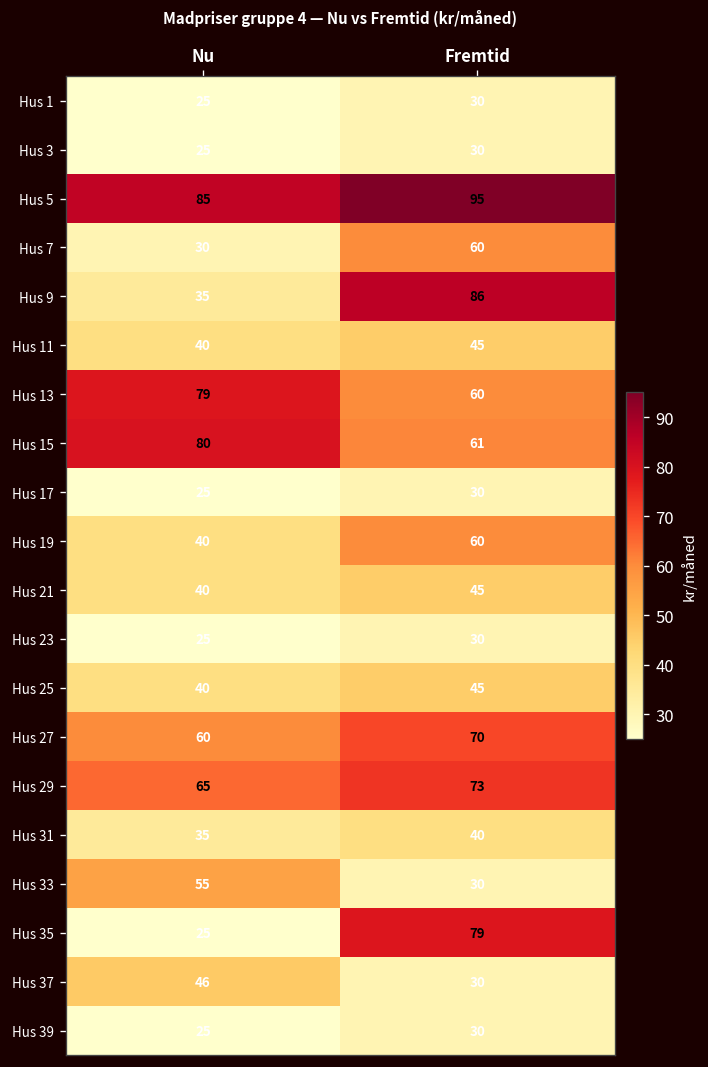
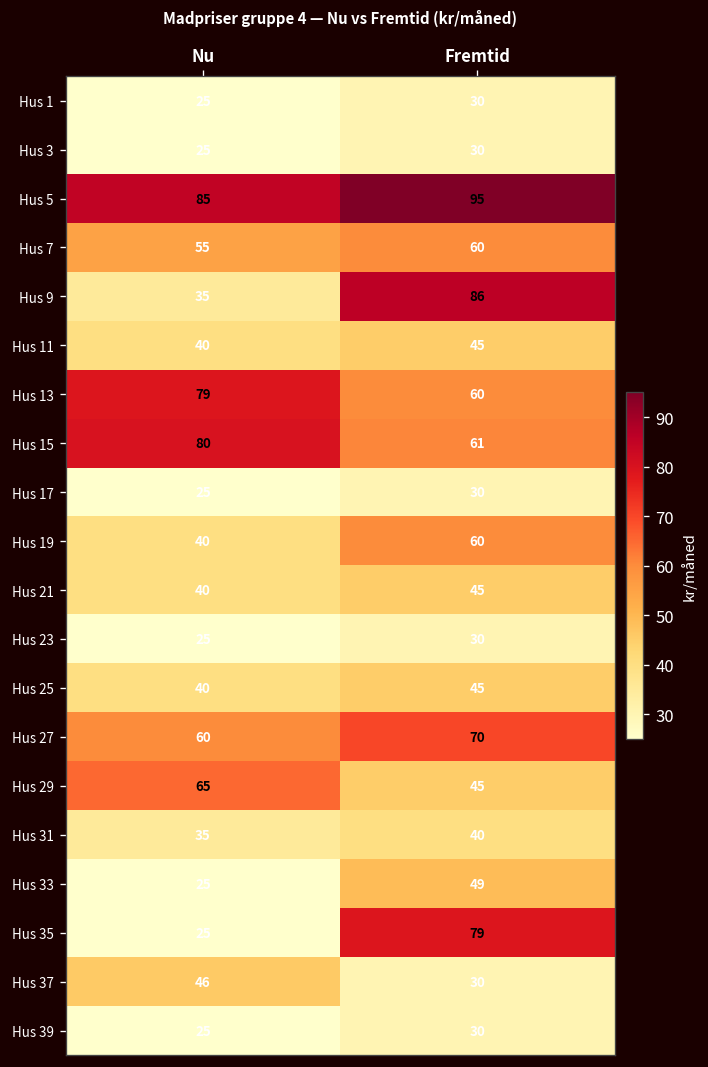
Hus 7, Nu: 30 -> 55
Hus 29, Fremtid: 73 -> 45
Hus 33, Nu: 55 -> 25
Hus 33, Fremtid: 30 -> 49
